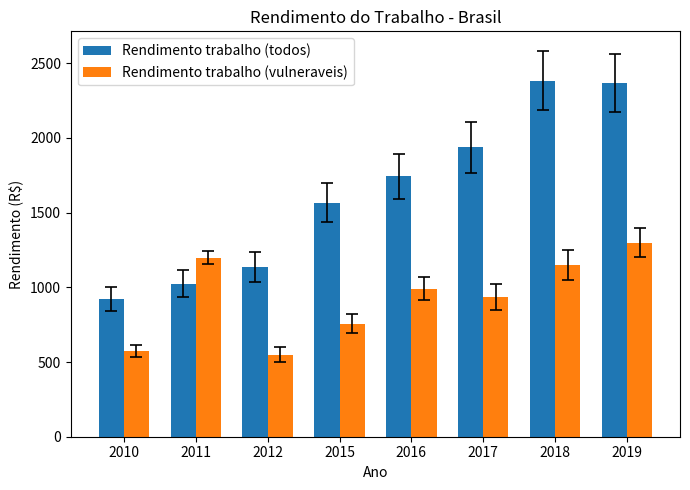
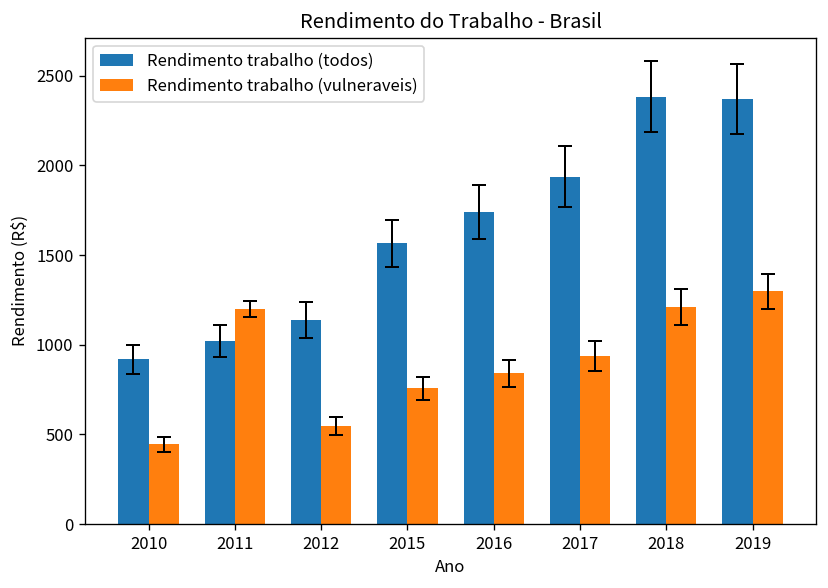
Rendimento trabalho (vulneraveis), 2010: 580 -> 440
Rendimento trabalho (vulneraveis), 2016: 990 -> 840
Rendimento trabalho (vulneraveis), 2018: 1150 -> 1210
